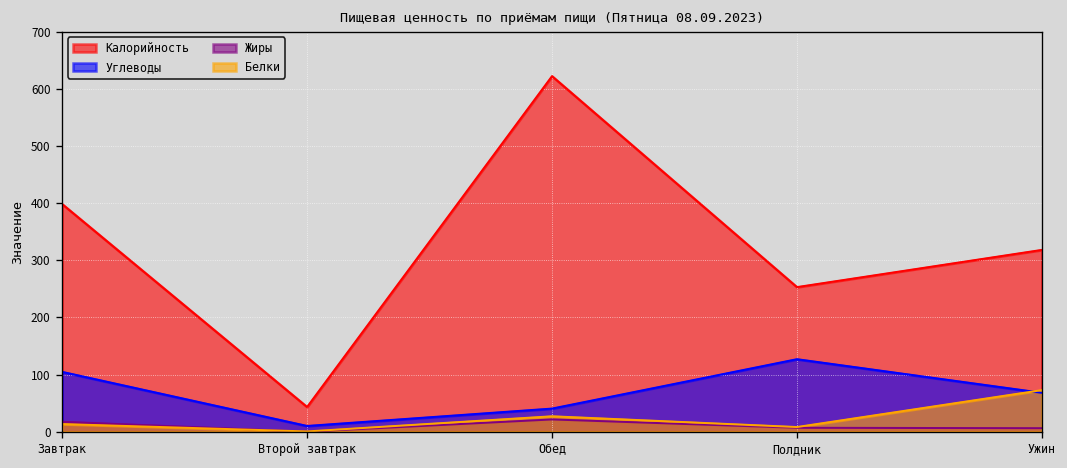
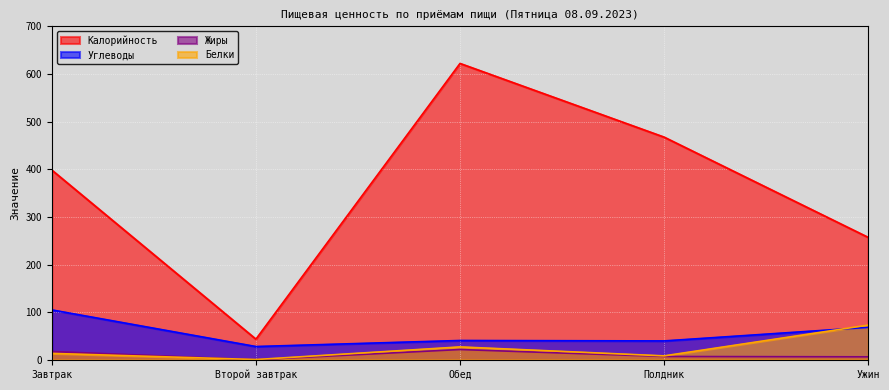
Углеводы, Второй завтрак: 10 -> 30
Калорийность, Полдник: 250 -> 470
Углеводы, Полдник: 130 -> 40
Калорийность, Ужин: 320 -> 260
